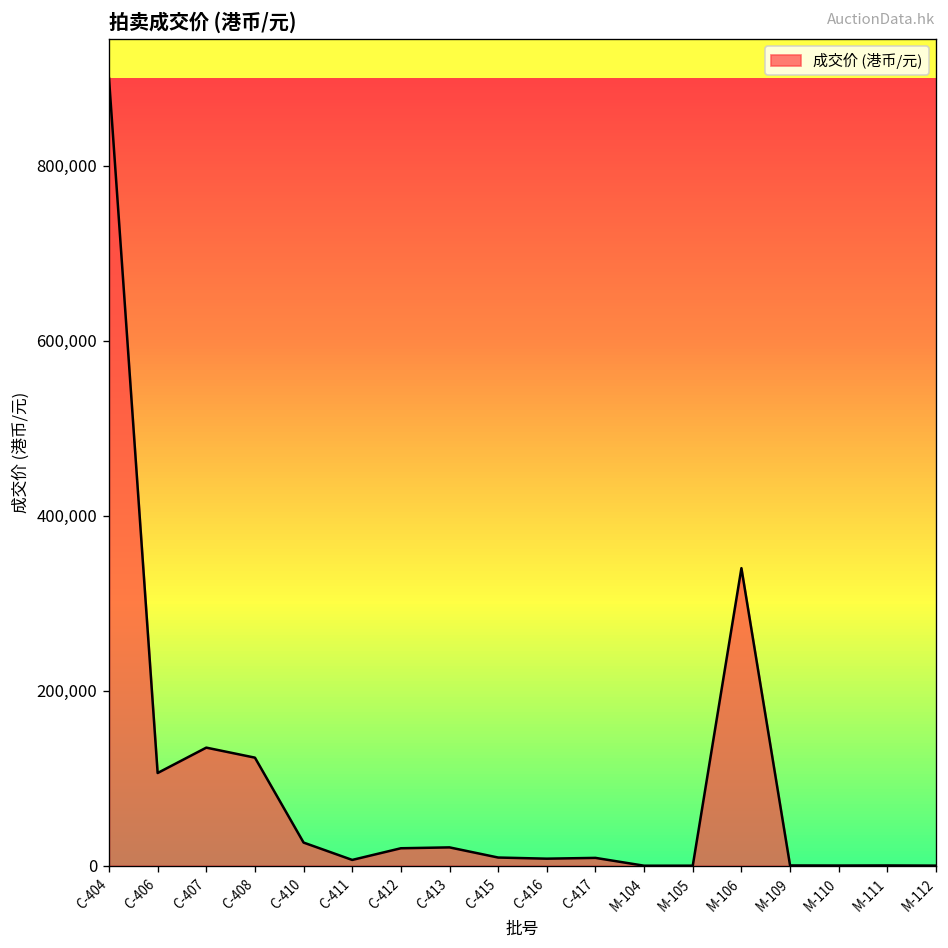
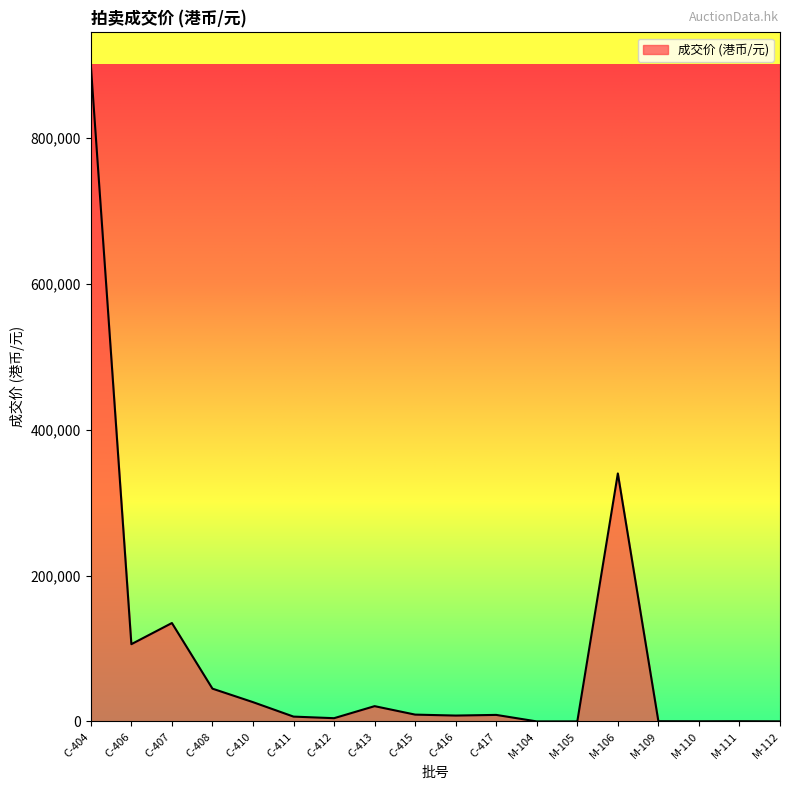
C-408: 120,000 -> 50,000
C-412: 20,000 -> 0
